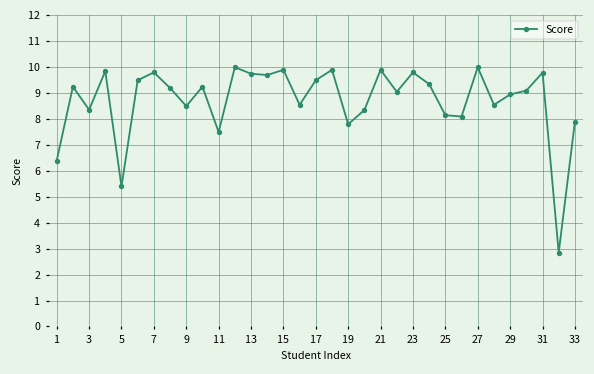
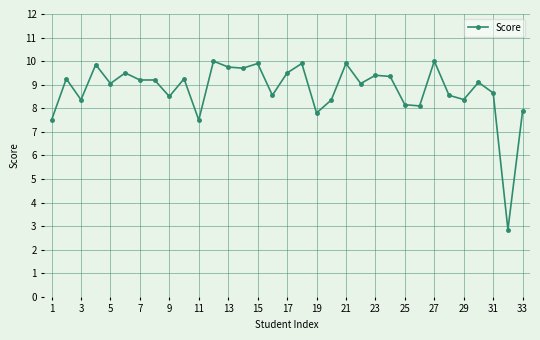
1: 6.4 -> 7.5
5: 5.4 -> 9.1
7: 9.8 -> 9.2
23: 9.8 -> 9.4
29: 9.0 -> 8.4
31: 9.8 -> 8.7
